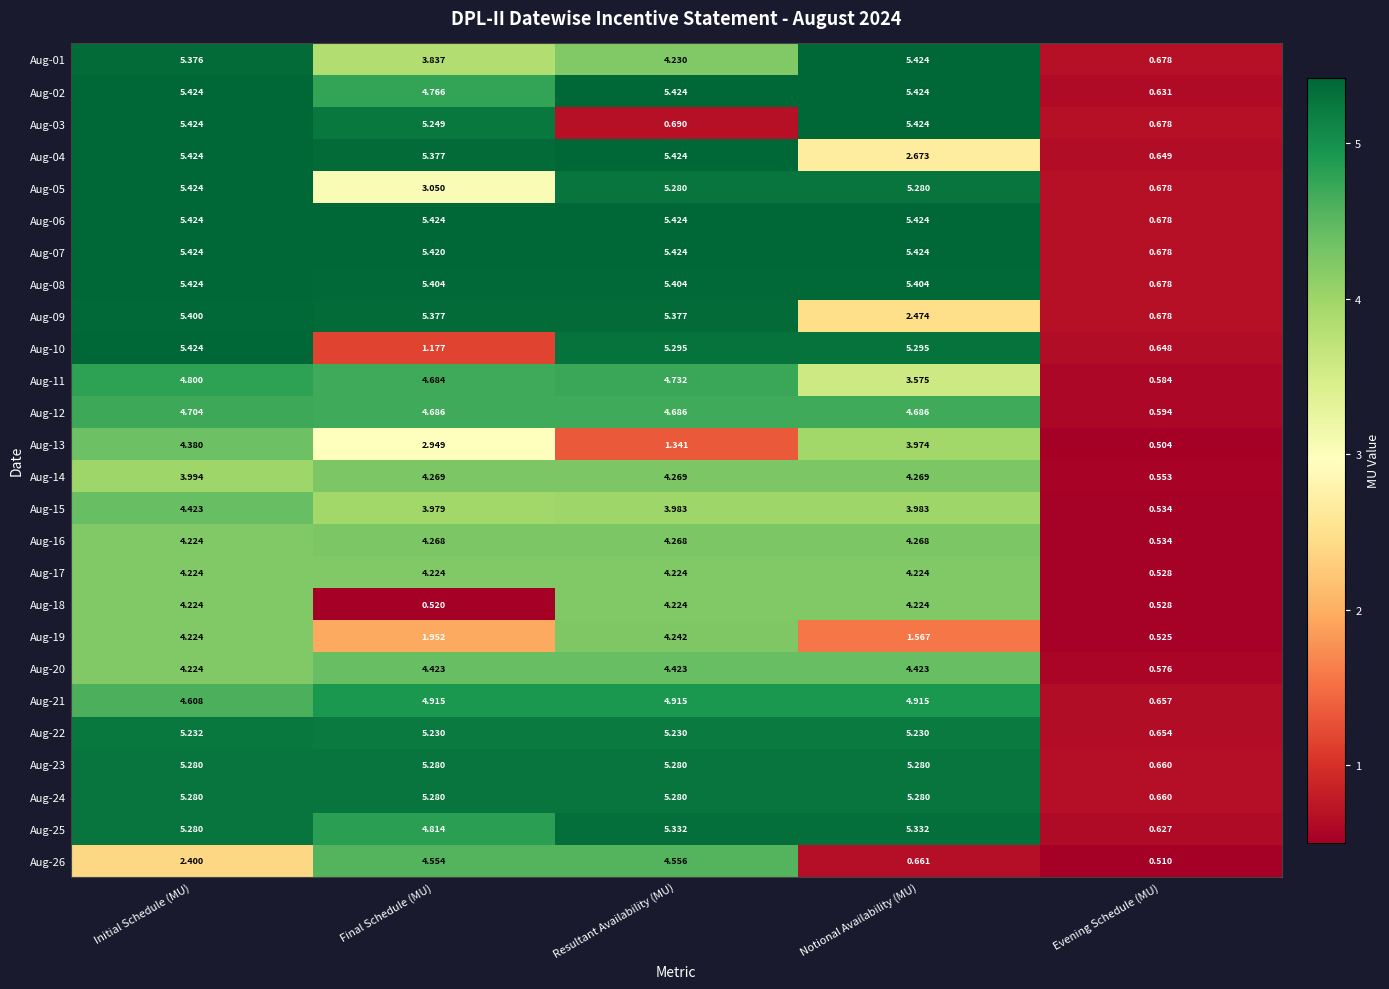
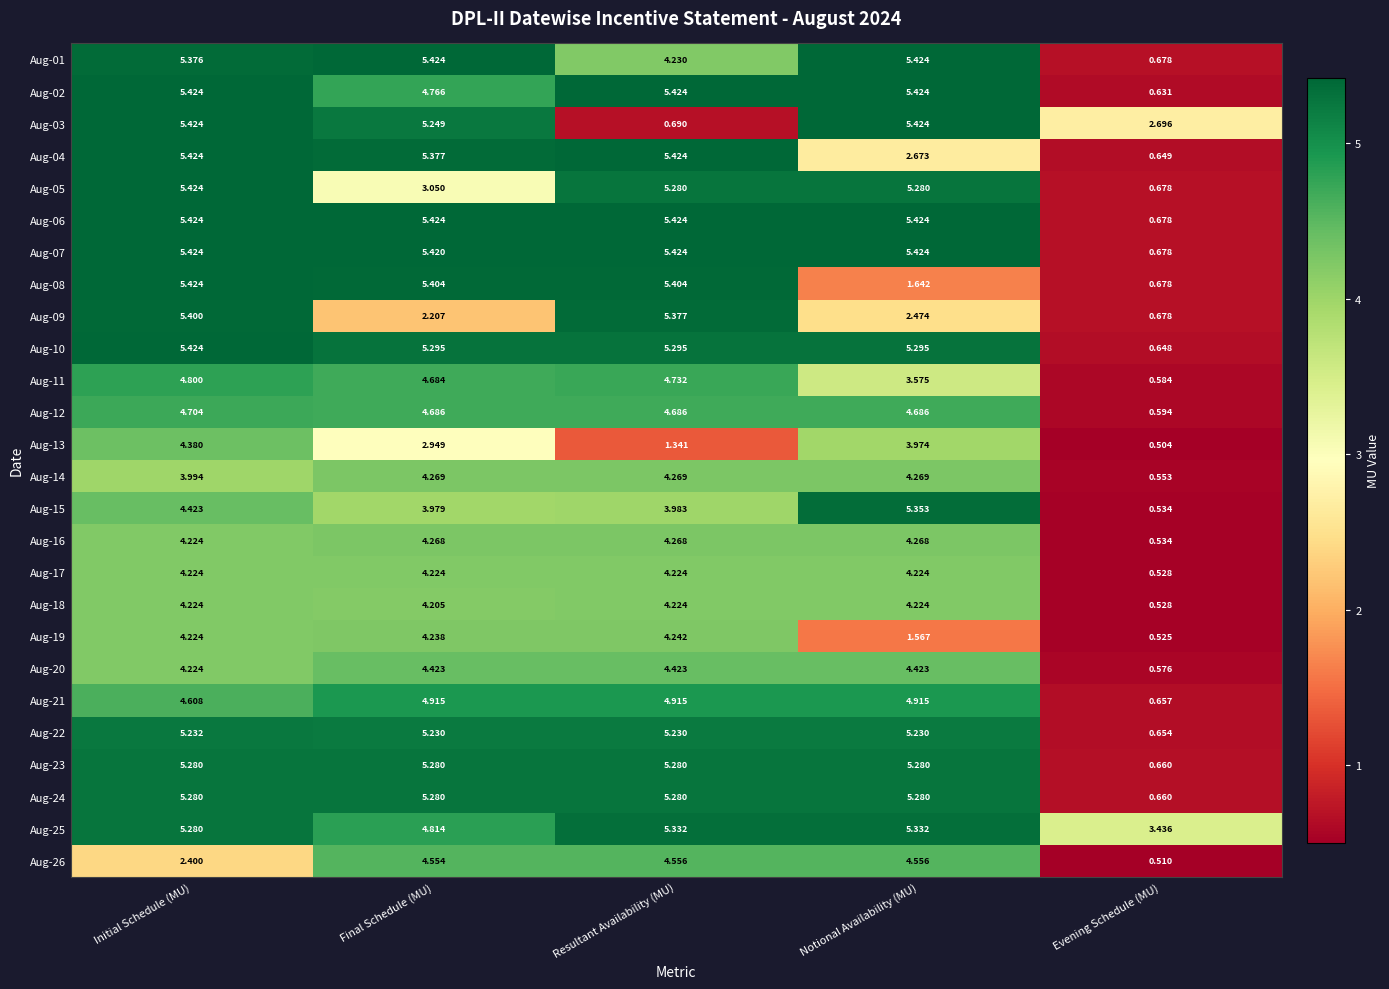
Aug-01, Final Schedule (MU): 3.837 -> 5.424
Aug-03, Evening Schedule (MU): 0.678 -> 2.696
Aug-08, Notional Availability (MU): 5.404 -> 1.642
Aug-09, Final Schedule (MU): 5.377 -> 2.207
Aug-10, Final Schedule (MU): 1.177 -> 5.295
Aug-15, Notional Availability (MU): 3.983 -> 5.353
Aug-18, Final Schedule (MU): 0.520 -> 4.205
Aug-19, Final Schedule (MU): 1.952 -> 4.238
Aug-25, Evening Schedule (MU): 0.627 -> 3.436
Aug-26, Notional Availability (MU): 0.661 -> 4.556
